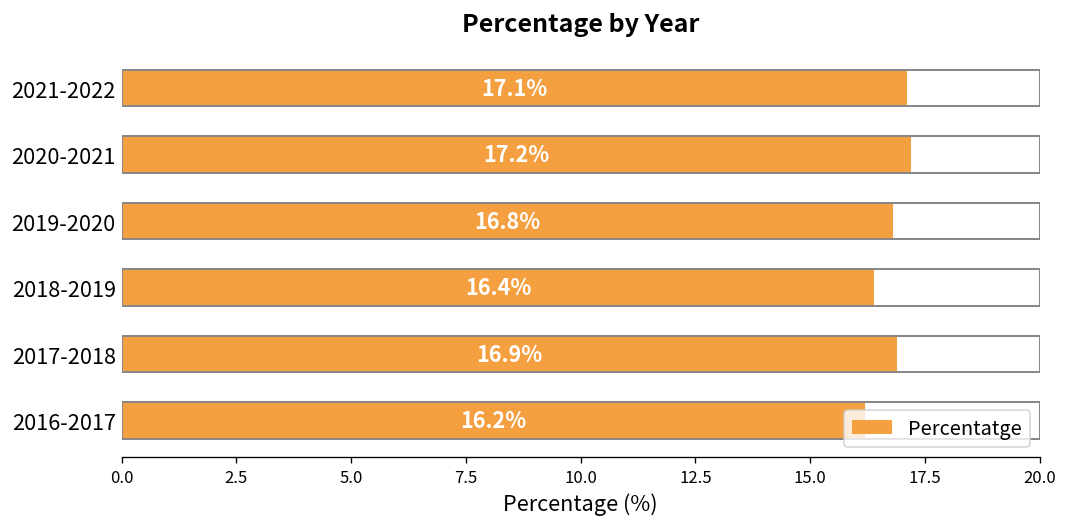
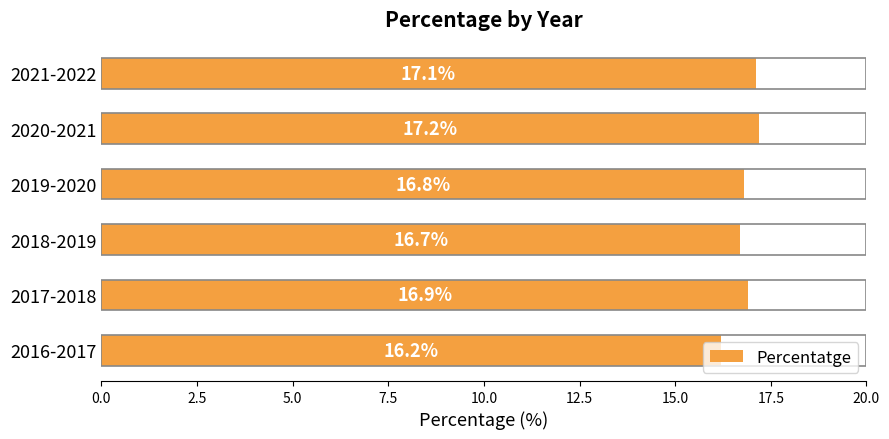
2018-2019: 16.4% -> 16.7%
